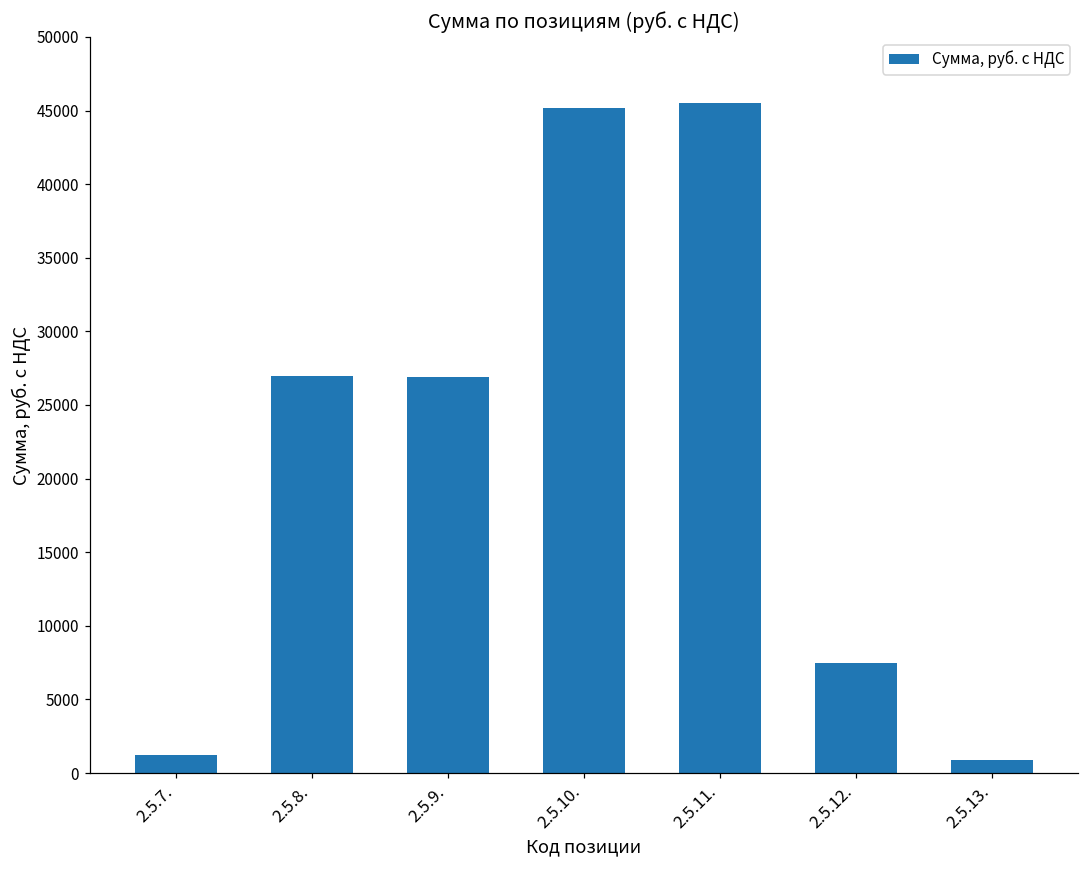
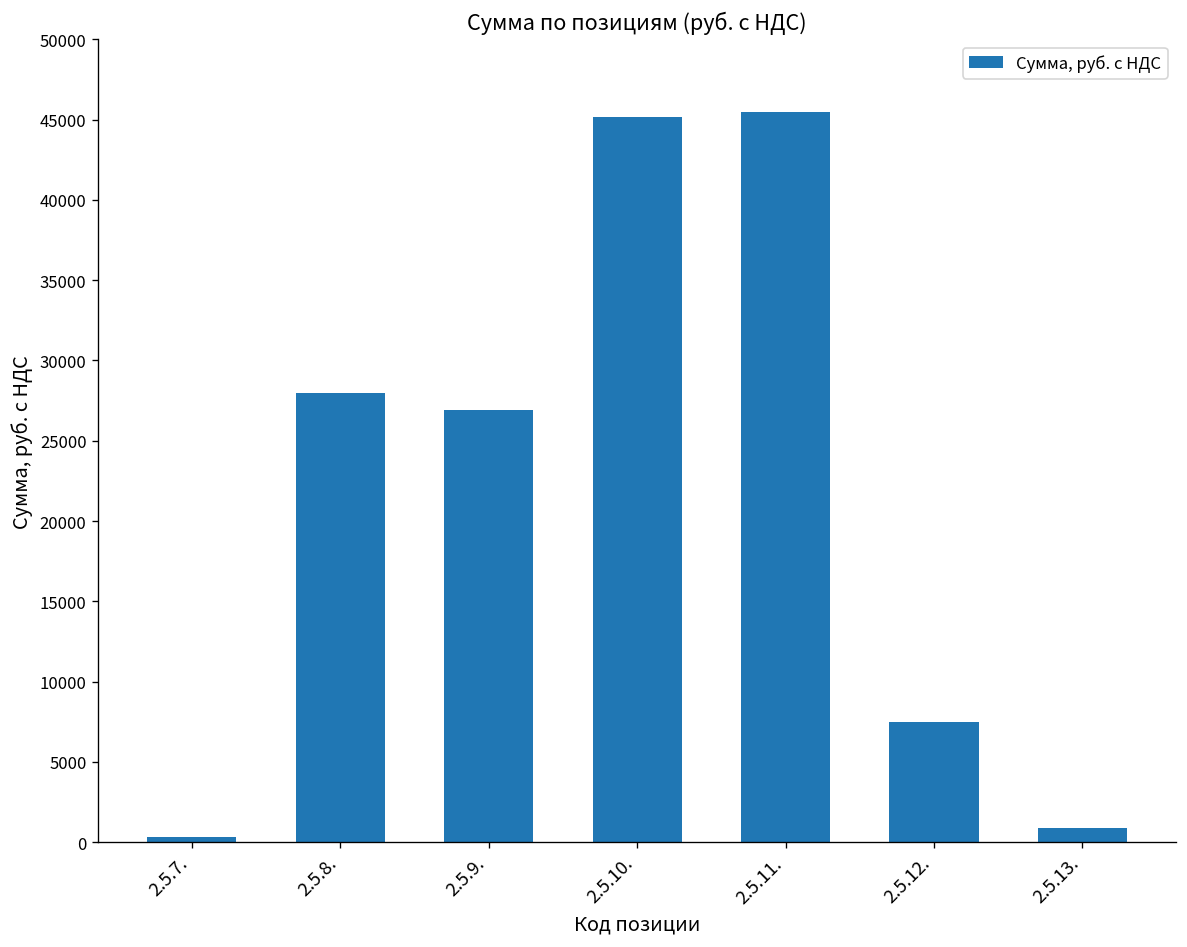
2.5.7.: 1200 -> 300
2.5.8.: 27000 -> 28000
